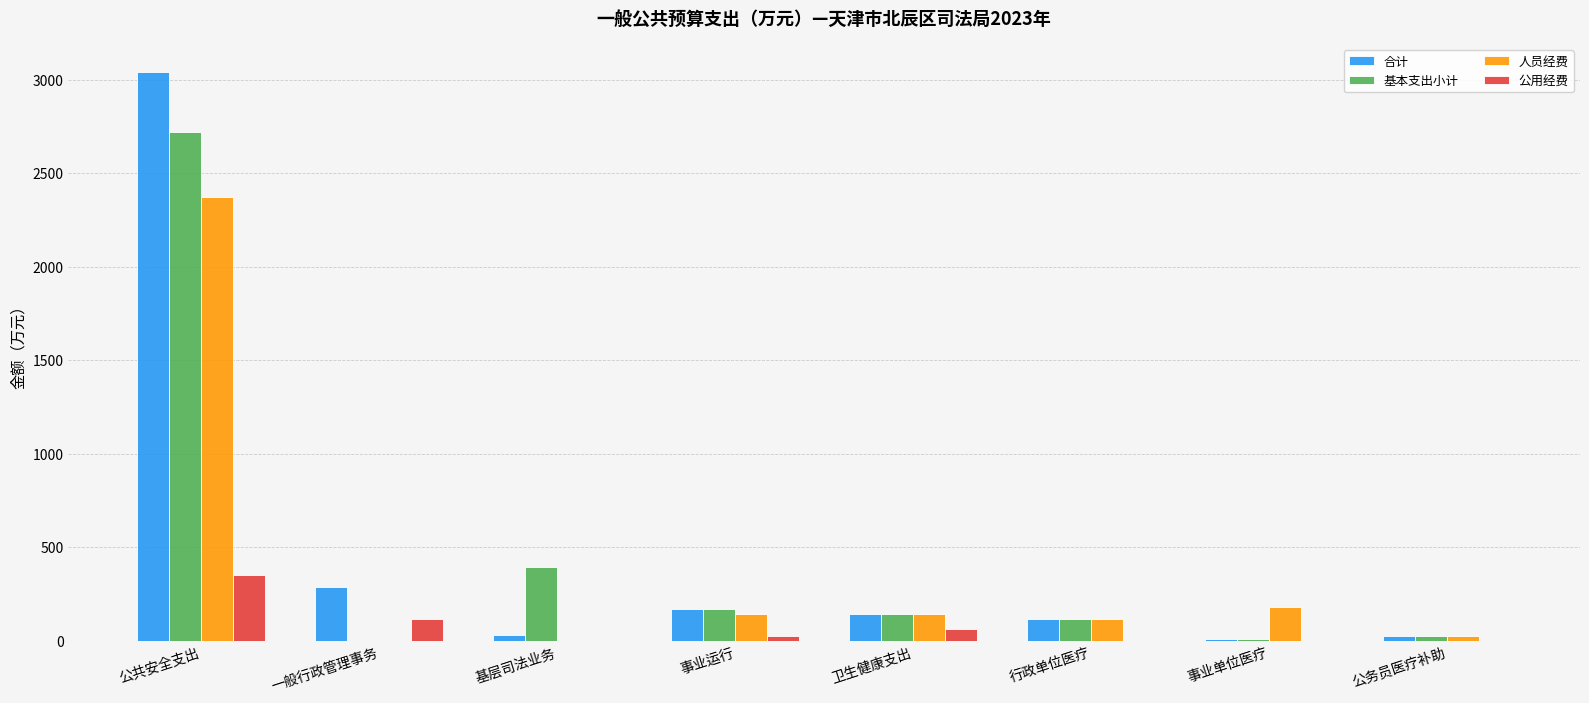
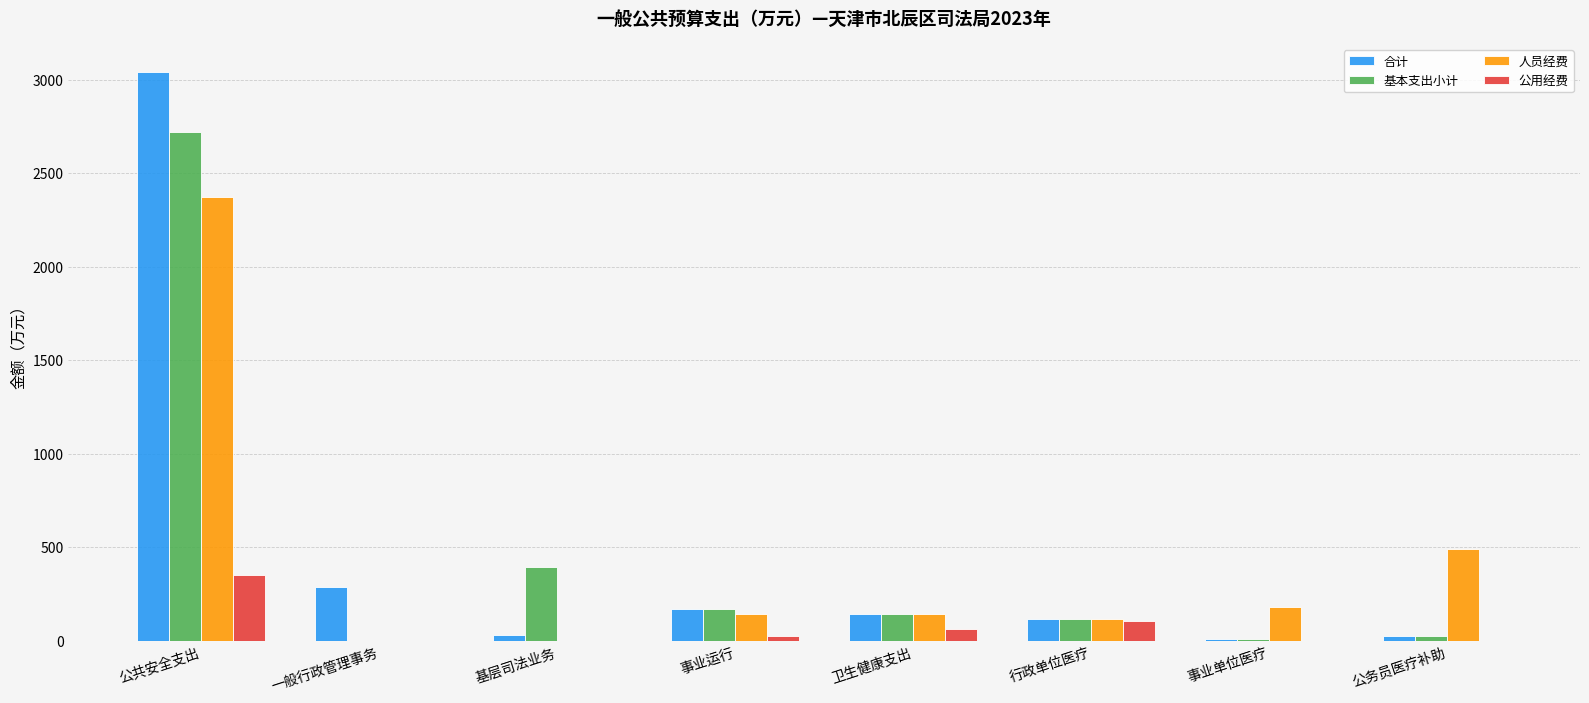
公用经费, 一般行政管理事务: 120 -> 0
公用经费, 行政单位医疗: 0 -> 110
人员经费, 公务员医疗补助: 20 -> 490
